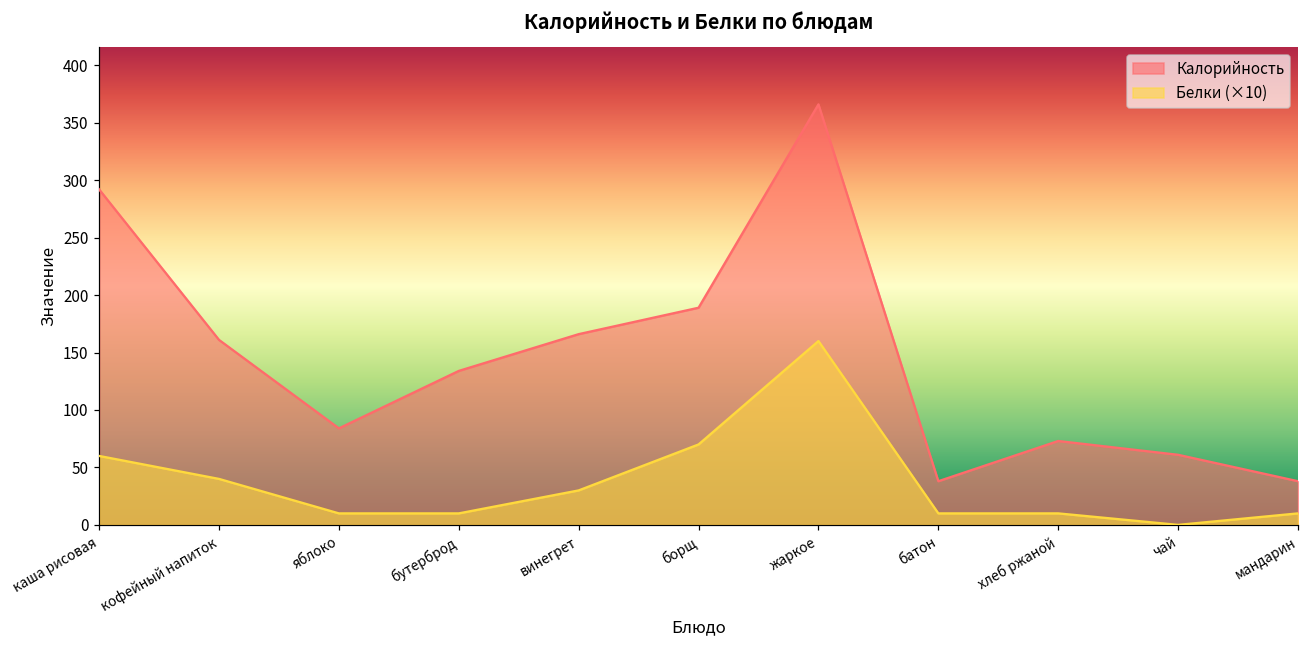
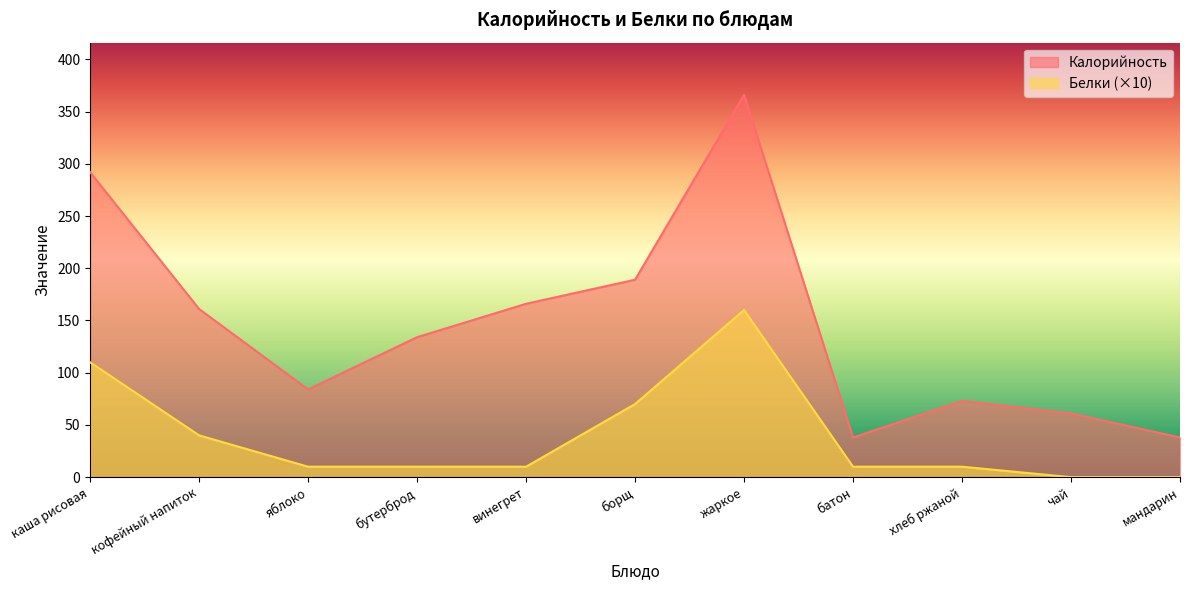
Белки (×10), каша рисовая: 60 -> 110
Белки (×10), винегрет: 30 -> 10
Белки (×10), мандарин: 10 -> 0
